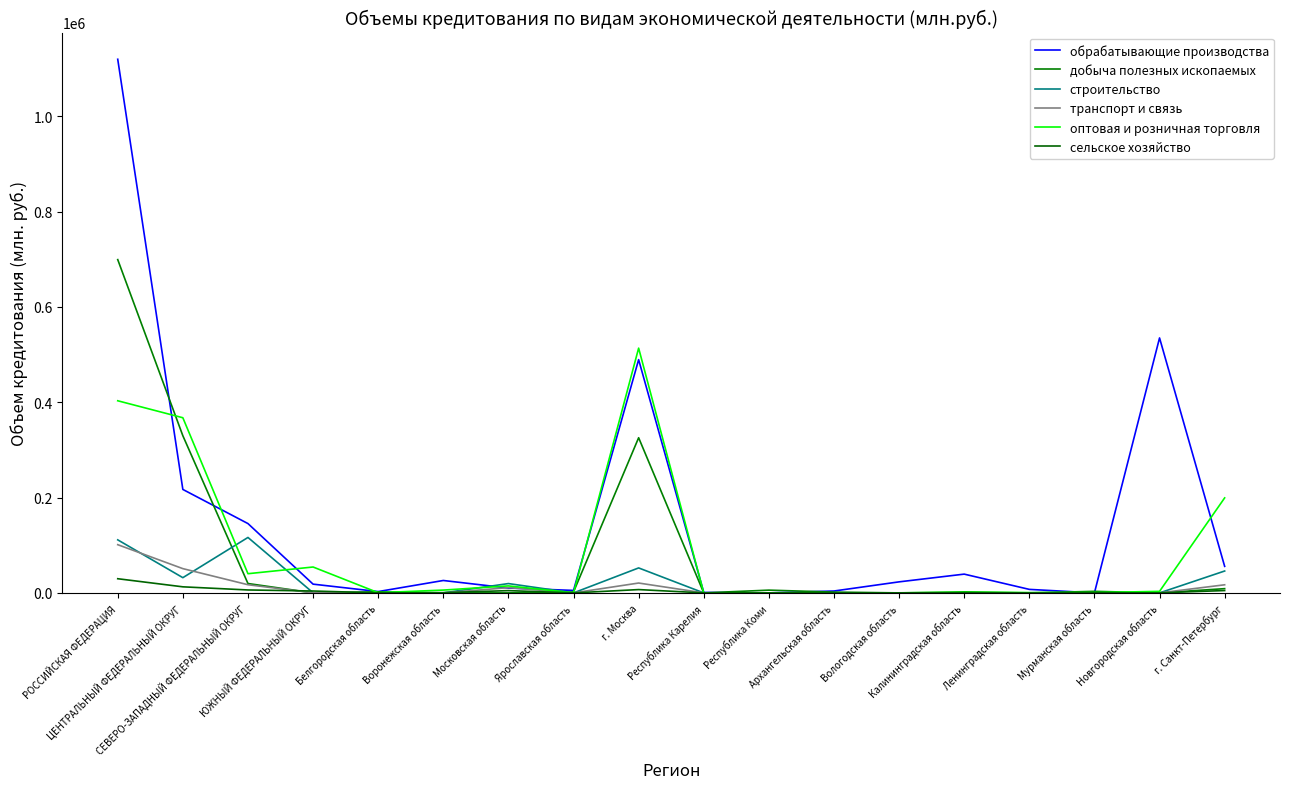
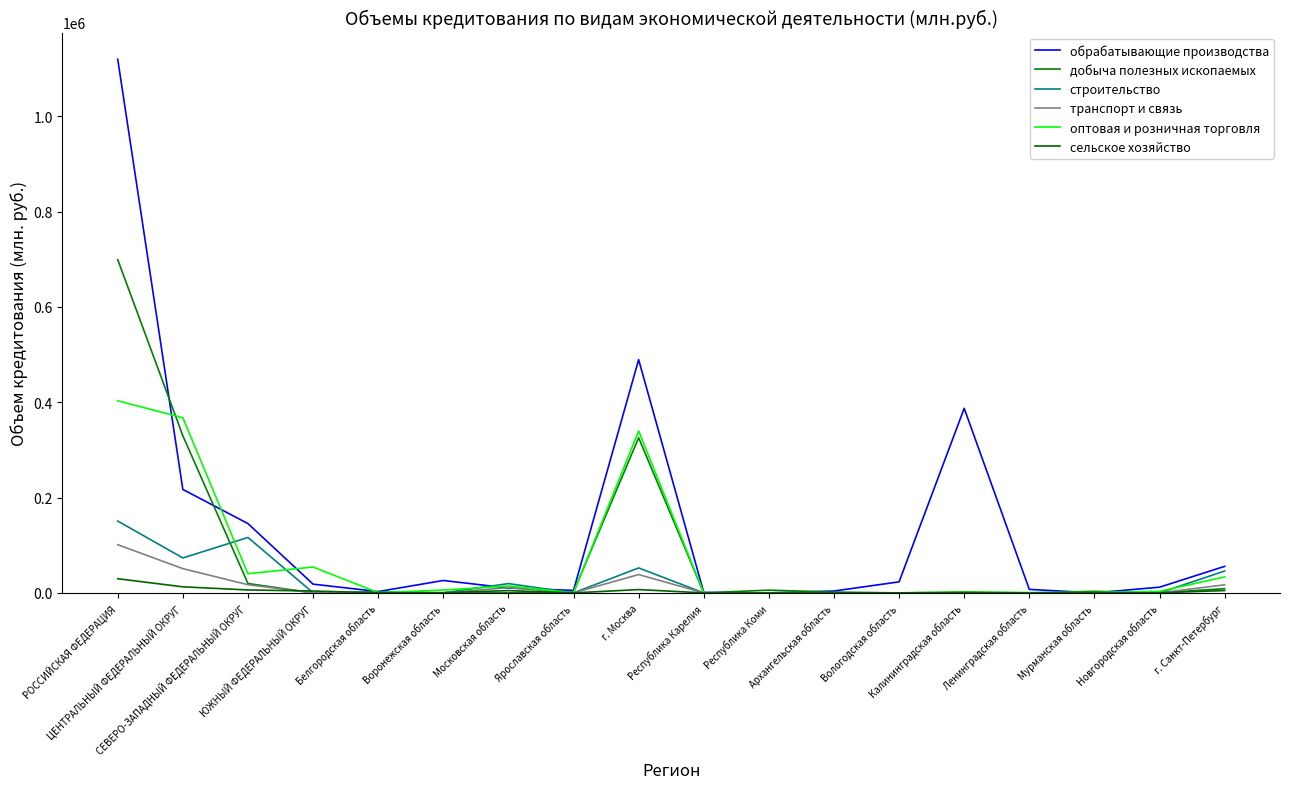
строительство, РОССИЙСКАЯ ФЕДЕРАЦИЯ: 110000 -> 150000
строительство, ЦЕНТРАЛЬНЫЙ ФЕДЕРАЛЬНЫЙ ОКРУГ: 30000 -> 70000
транспорт и связь, г. Москва: 20000 -> 40000
оптовая и розничная торговля, г. Москва: 510000 -> 340000
обрабатывающие производства, Калининградская область: 40000 -> 390000
обрабатывающие производства, Новгородская область: 530000 -> 10000
оптовая и розничная торговля, г. Санкт-Петербург: 200000 -> 30000
